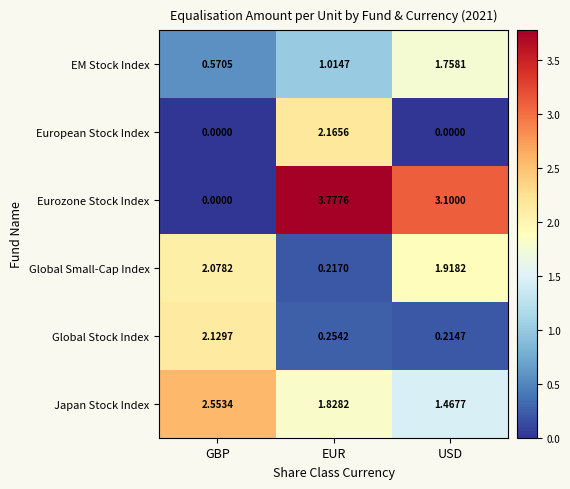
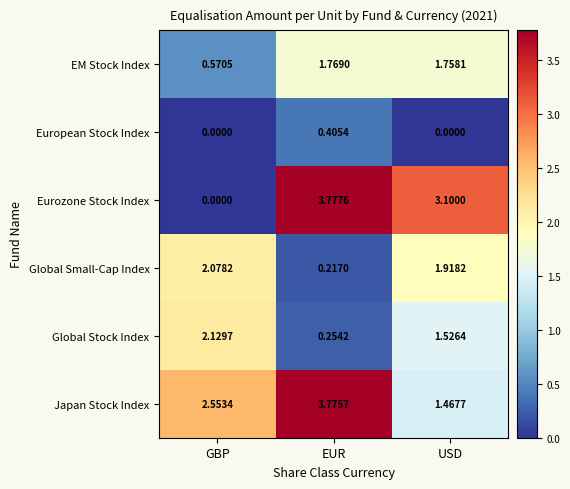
EM Stock Index, EUR: 1.0147 -> 1.7690
European Stock Index, EUR: 2.1656 -> 0.4054
Global Stock Index, USD: 0.2147 -> 1.5264
Japan Stock Index, EUR: 1.8282 -> 3.7757
